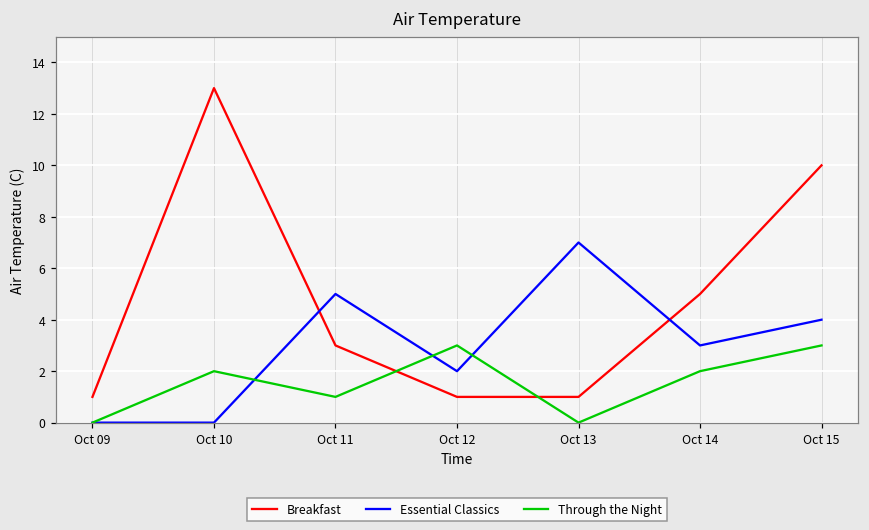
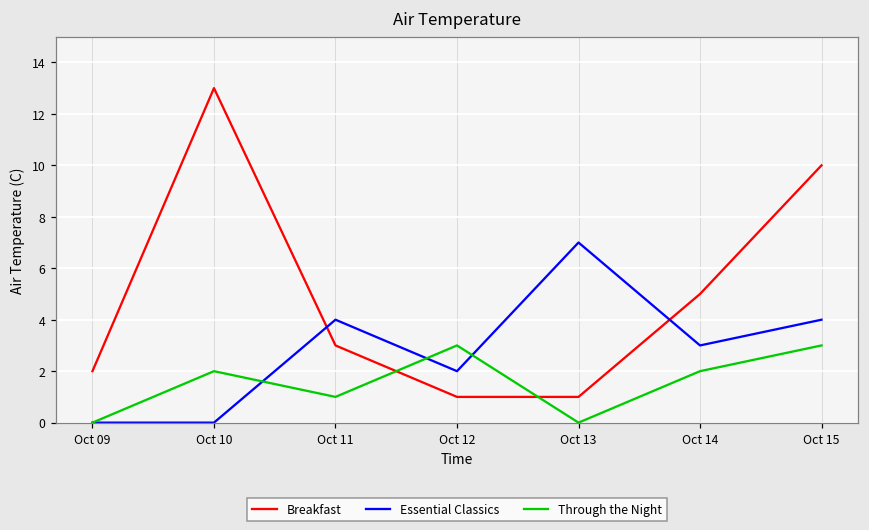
Breakfast, Oct 09: 1 -> 2
Essential Classics, Oct 11: 5 -> 4
